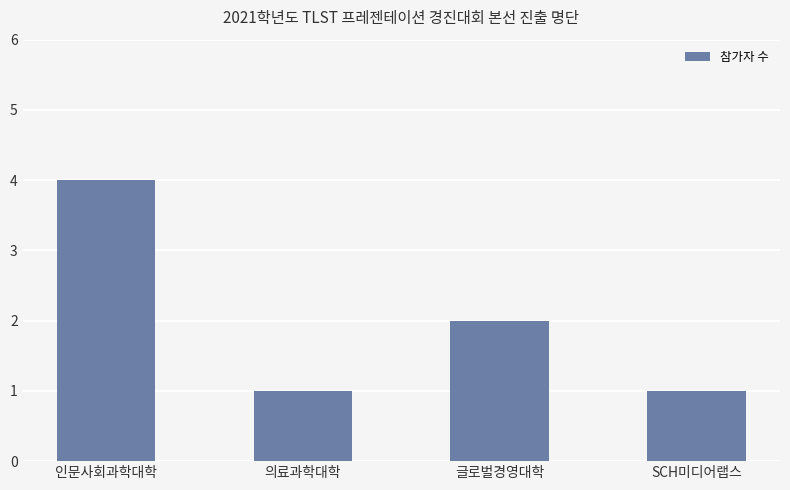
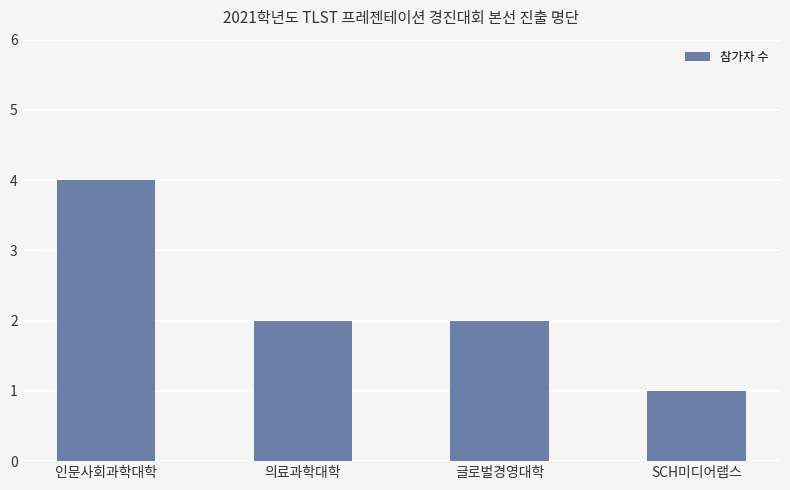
의료과학대학: 1 -> 2
